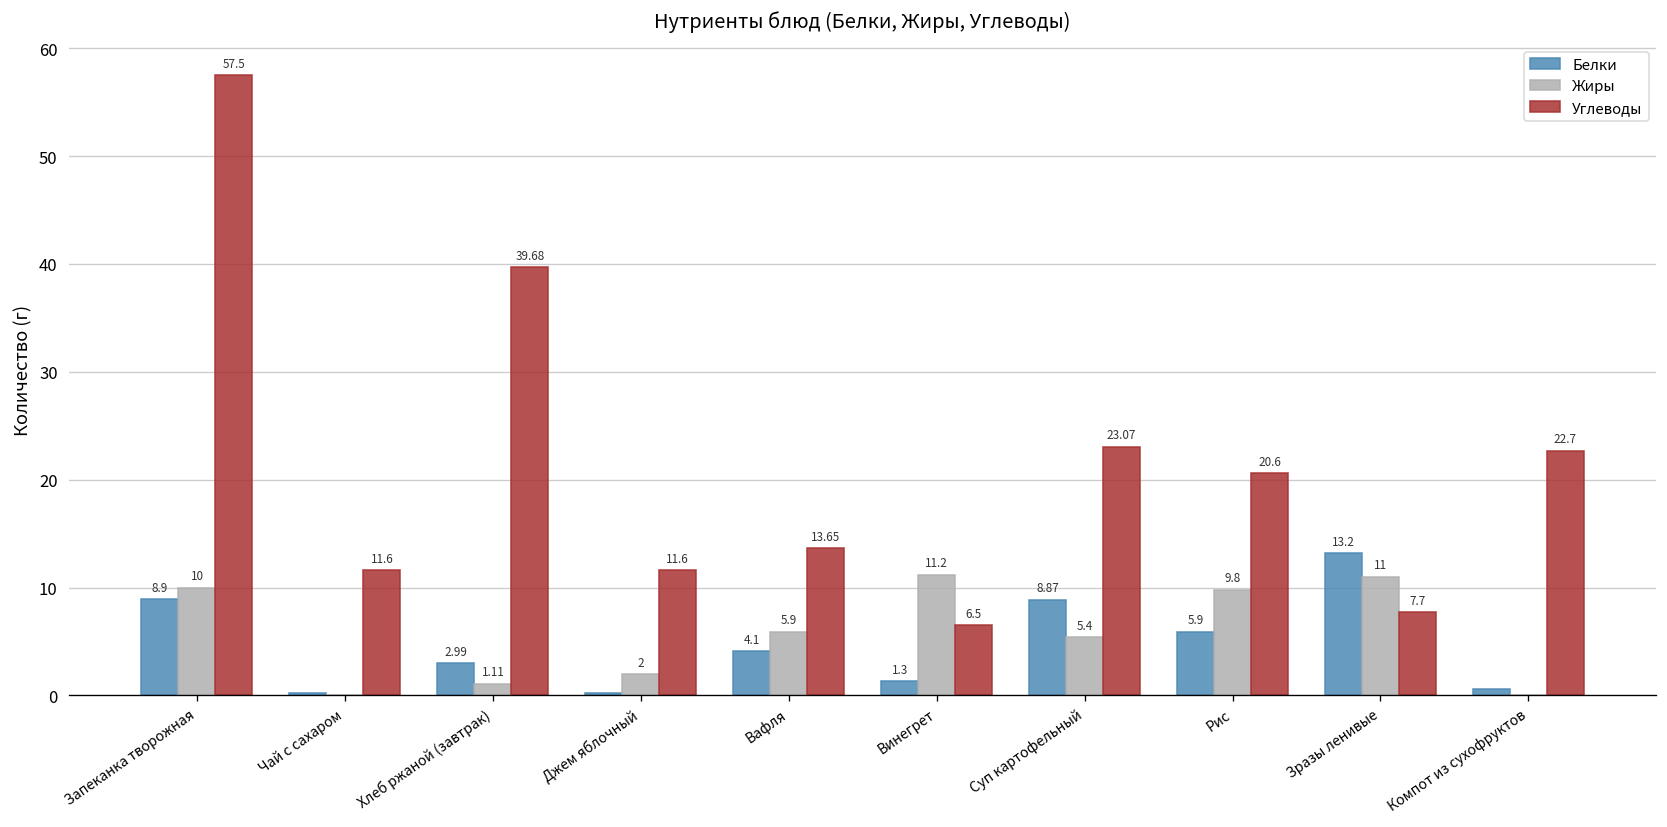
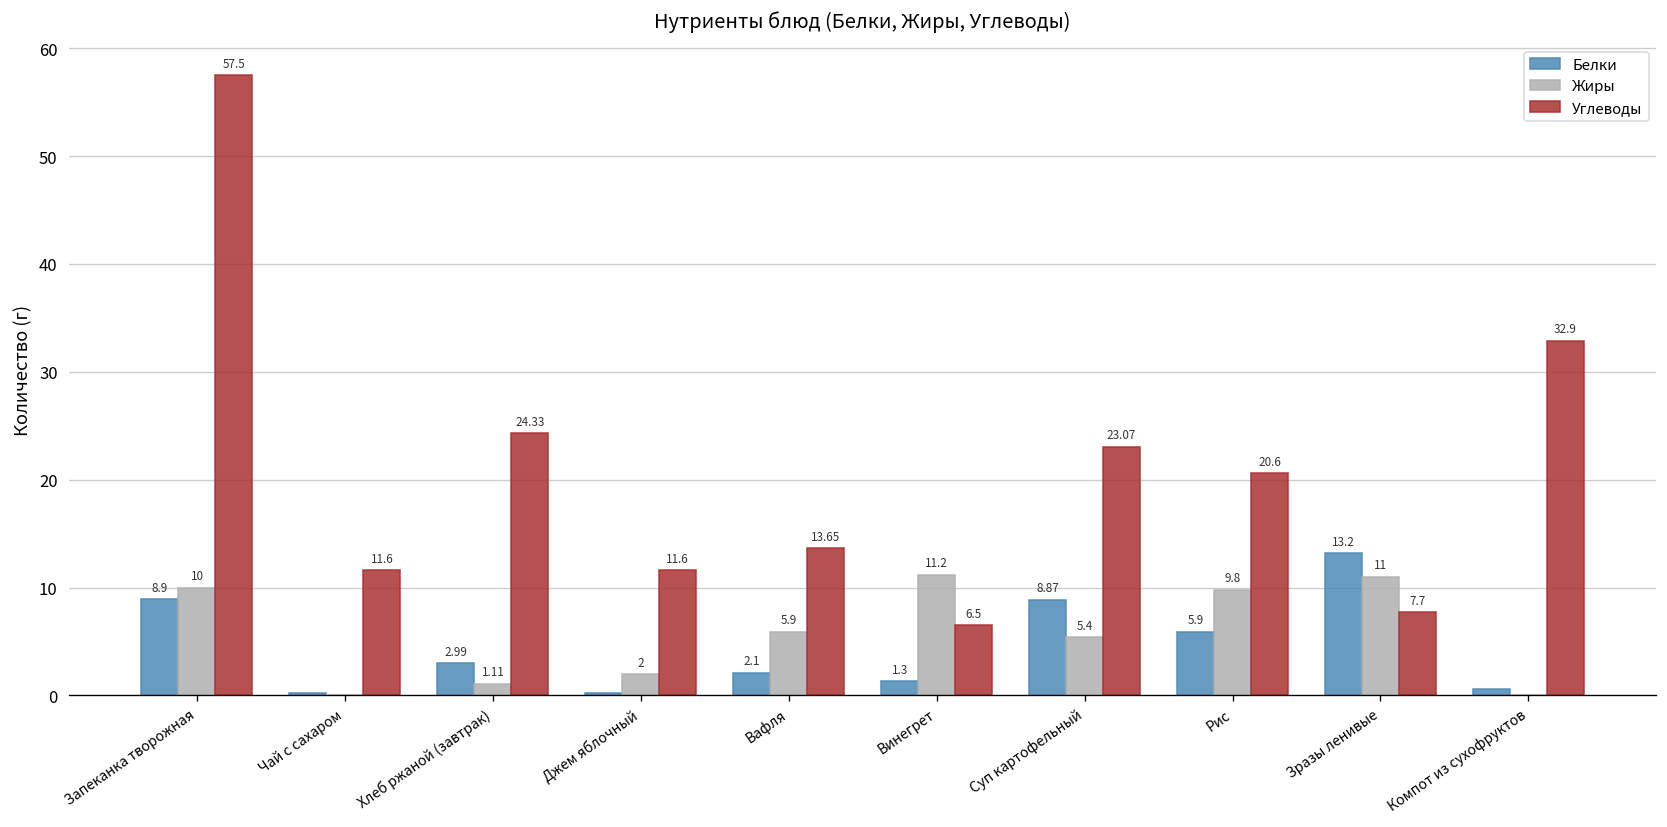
Углеводы, Хлеб ржаной (завтрак): 39.68 -> 24.33
Белки, Вафля: 4.1 -> 2.1
Углеводы, Компот из сухофруктов: 22.7 -> 32.9
